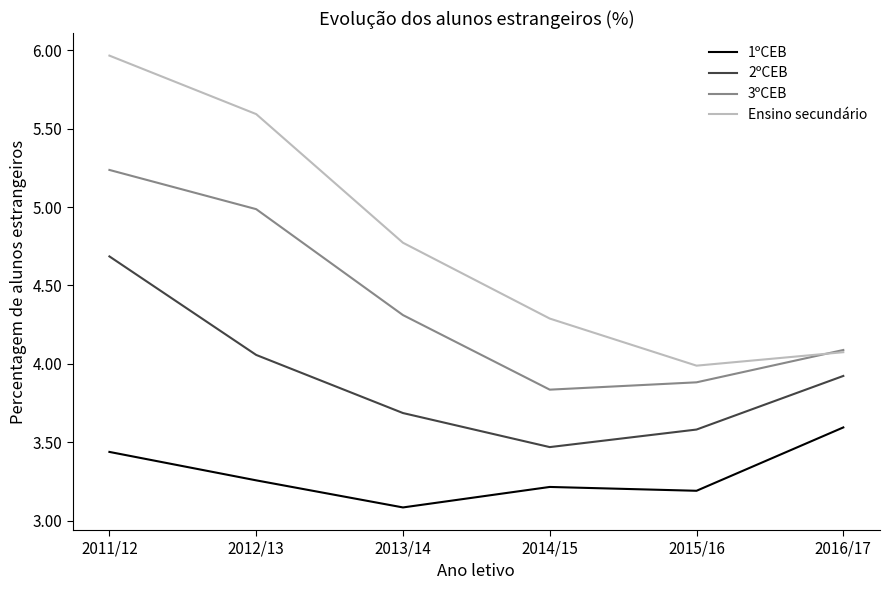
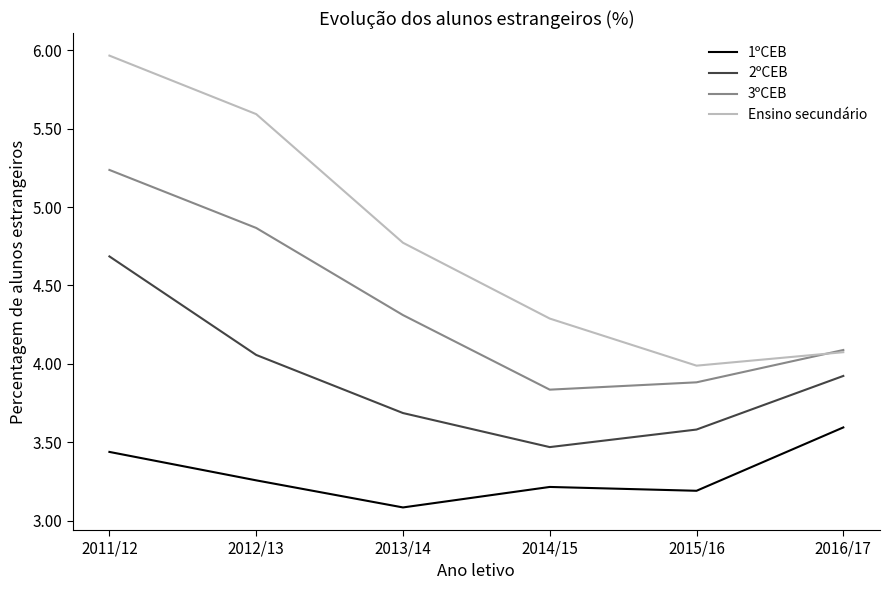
3ºCEB, 2012/13: 4.99 -> 4.87
